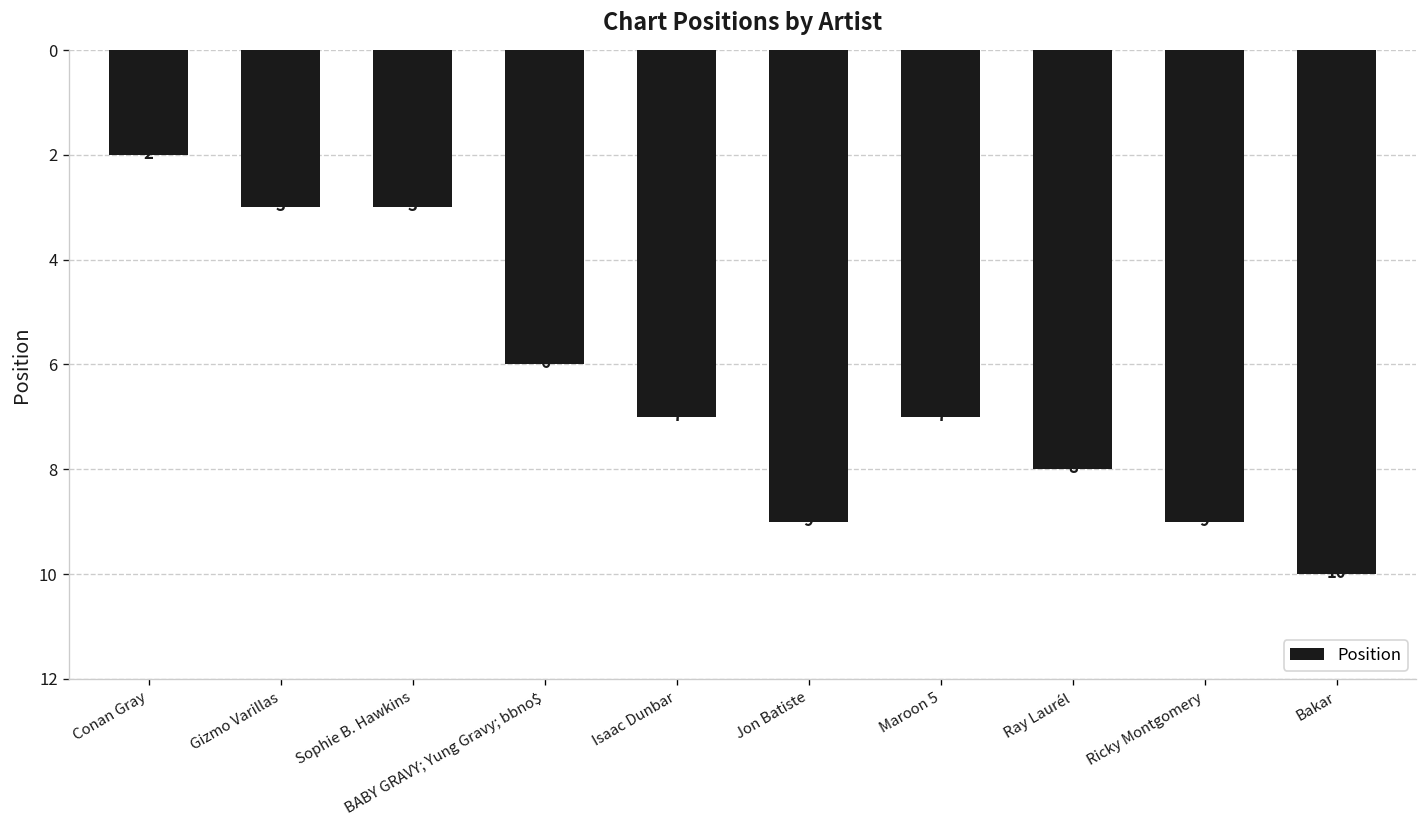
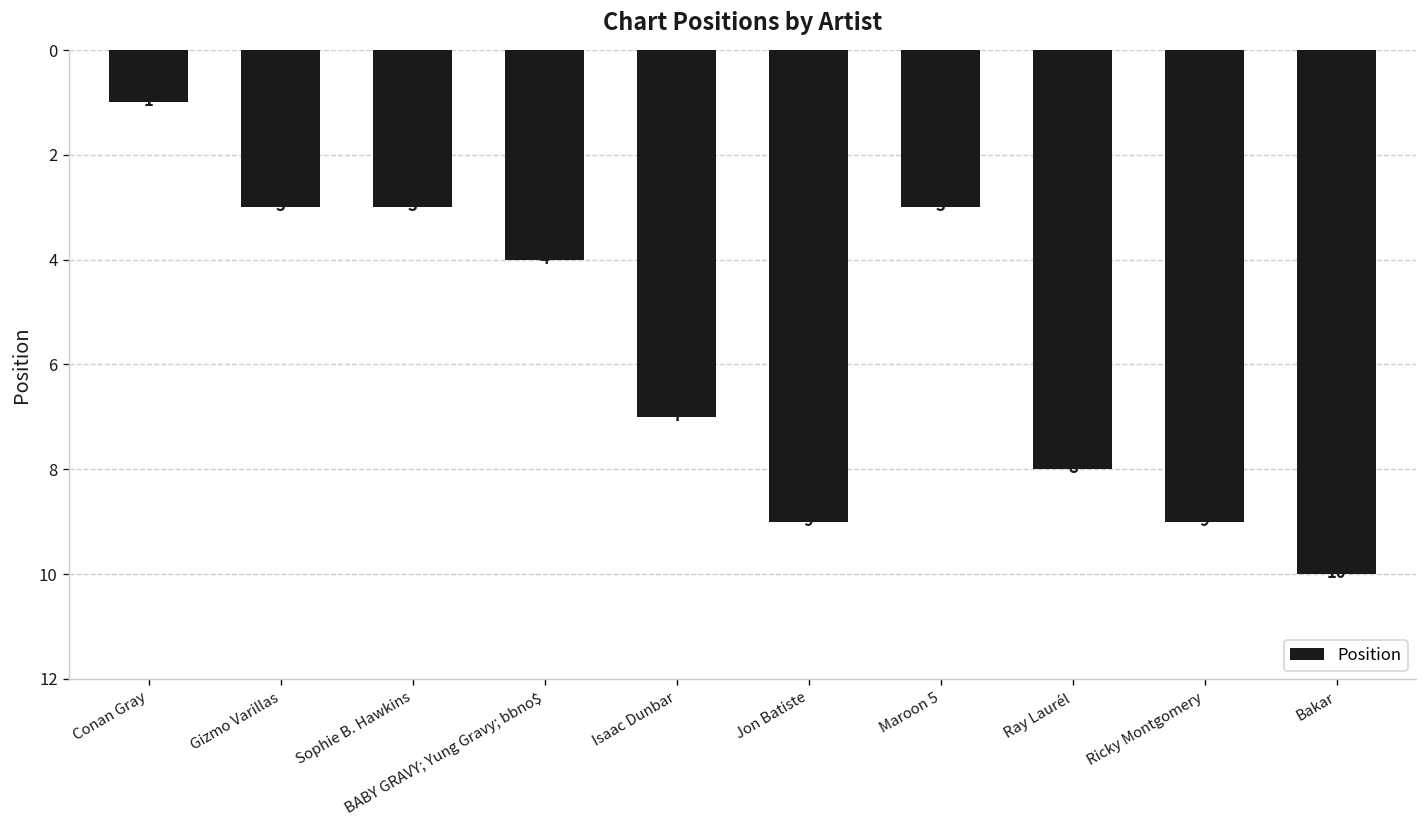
Conan Gray: 2 -> 1
BABY GRAVY; Yung Gravy; bbno$: 6 -> 4
Maroon 5: 7 -> 3
